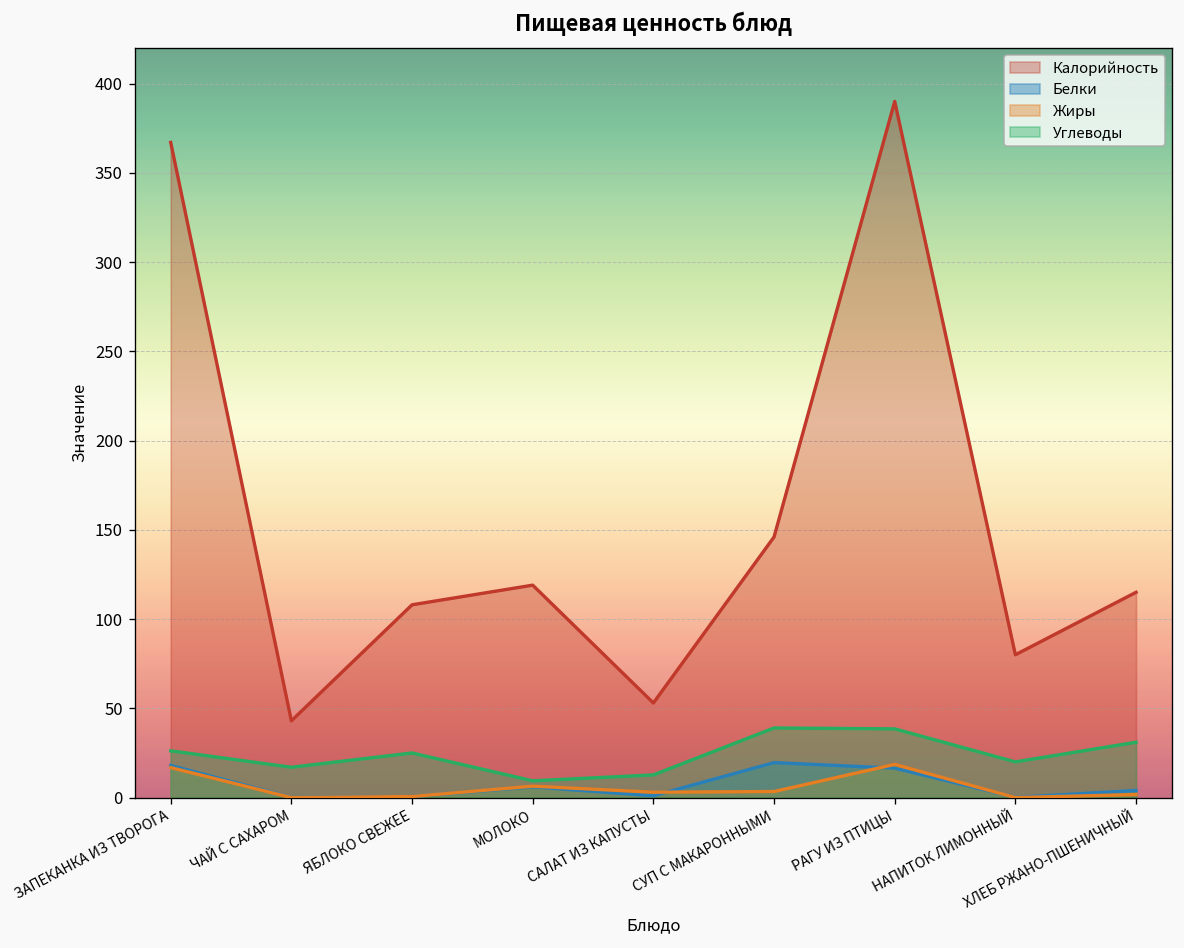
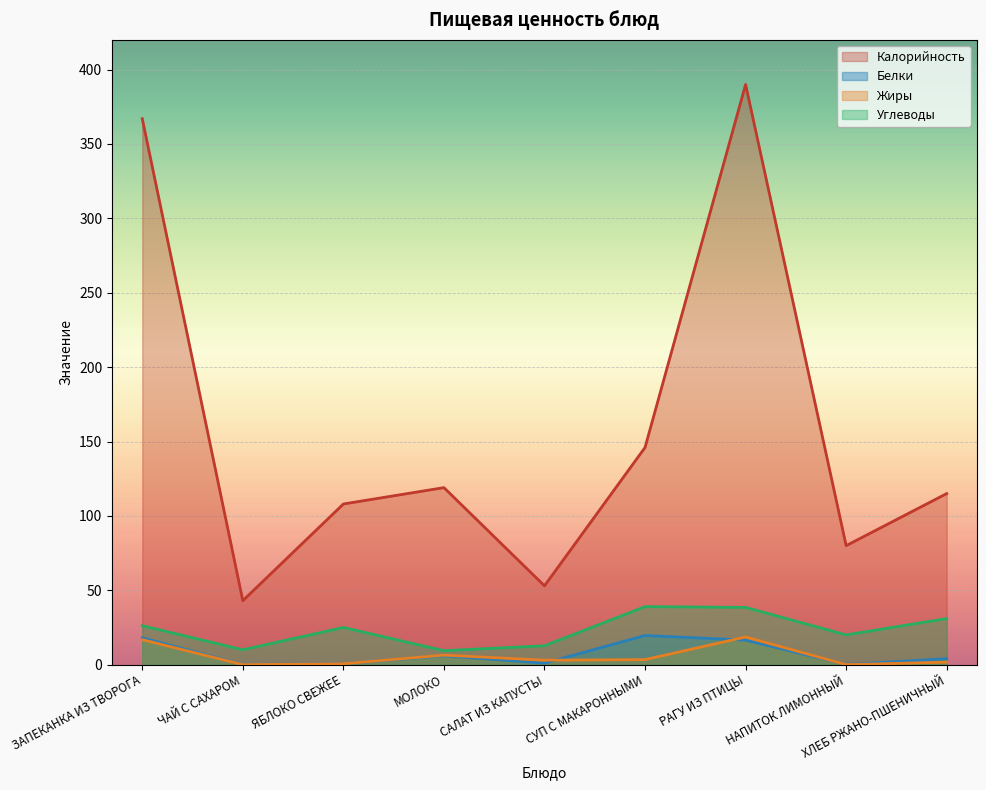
Углеводы, ЧАЙ С САХАРОМ: 17 -> 10
